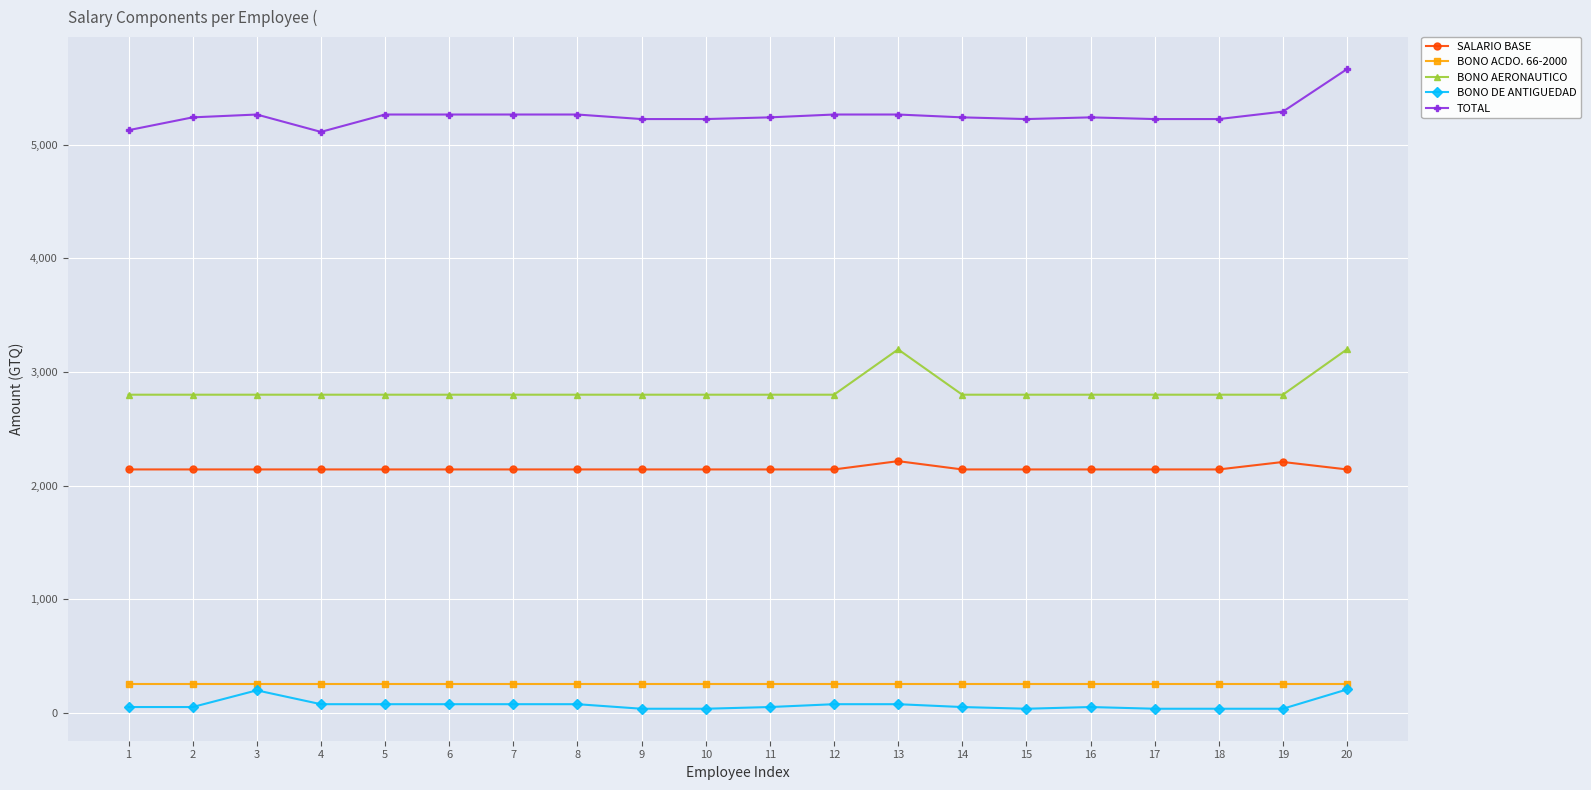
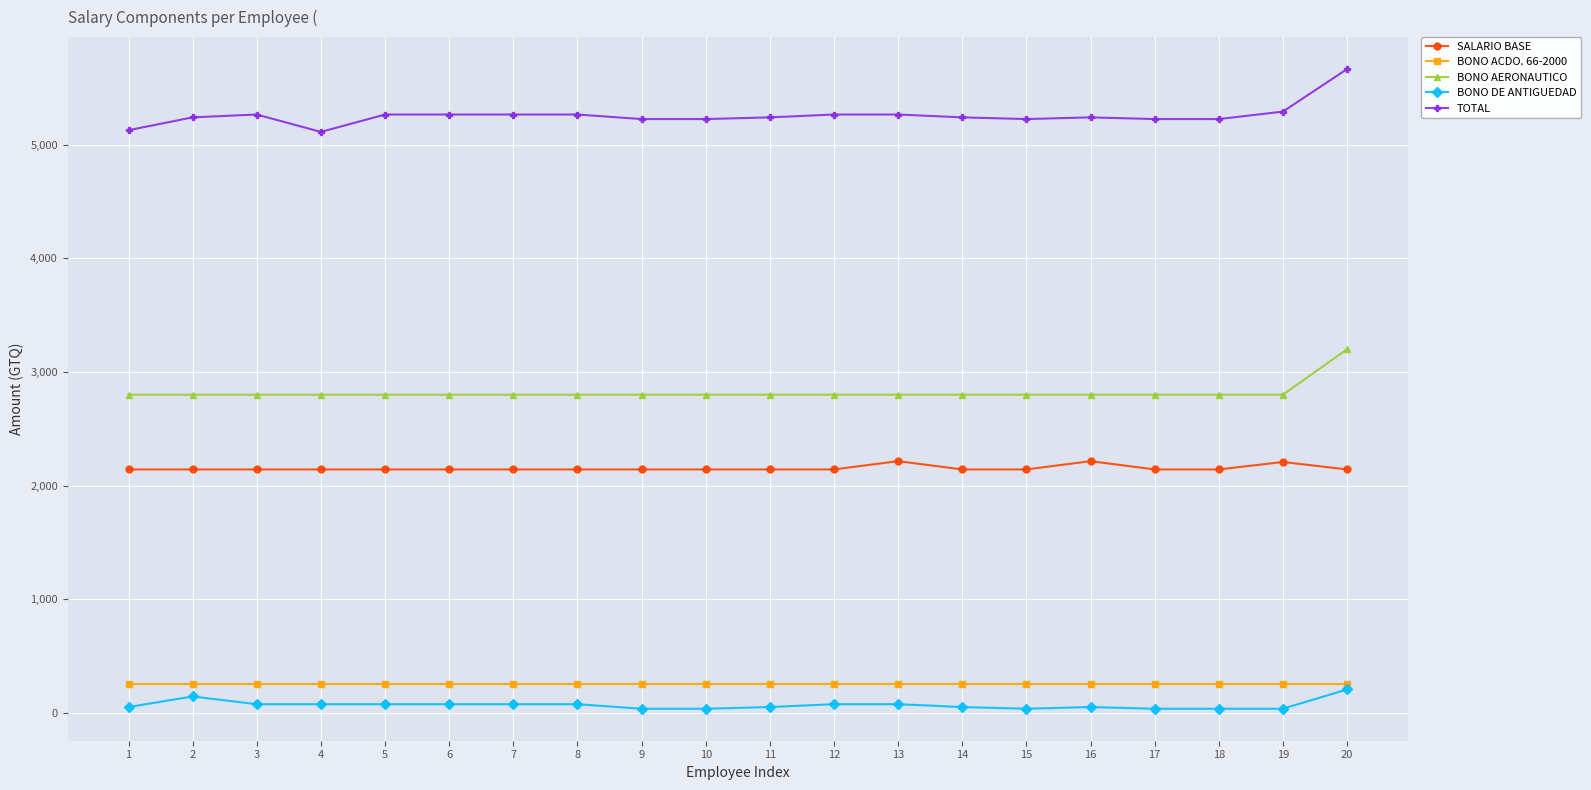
BONO DE ANTIGUEDAD, 2: 50 -> 140
BONO DE ANTIGUEDAD, 3: 200 -> 80
BONO AERONAUTICO, 13: 3,200 -> 2,800
SALARIO BASE, 16: 2,140 -> 2,220
